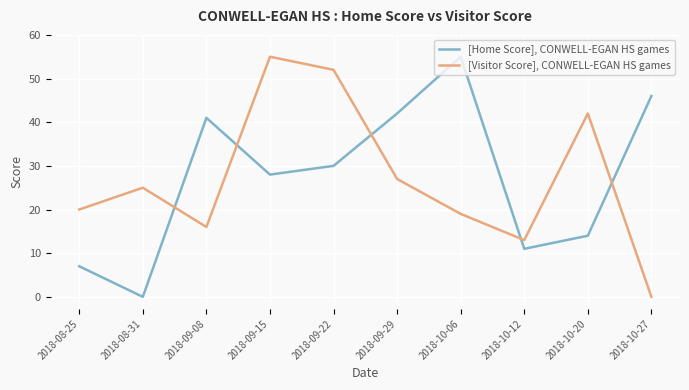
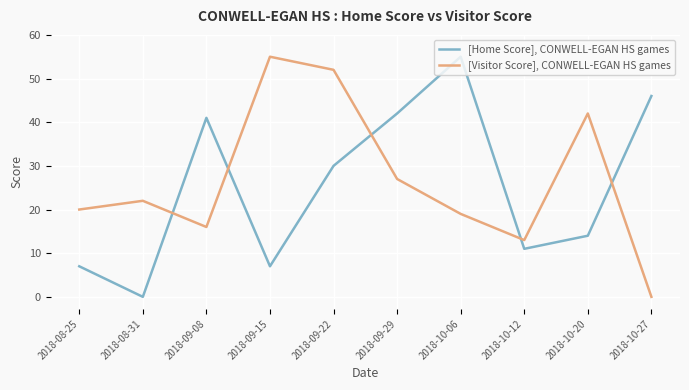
[Visitor Score], CONWELL-EGAN HS games, 2018-08-31: 25 -> 22
[Home Score], CONWELL-EGAN HS games, 2018-09-15: 28 -> 7
